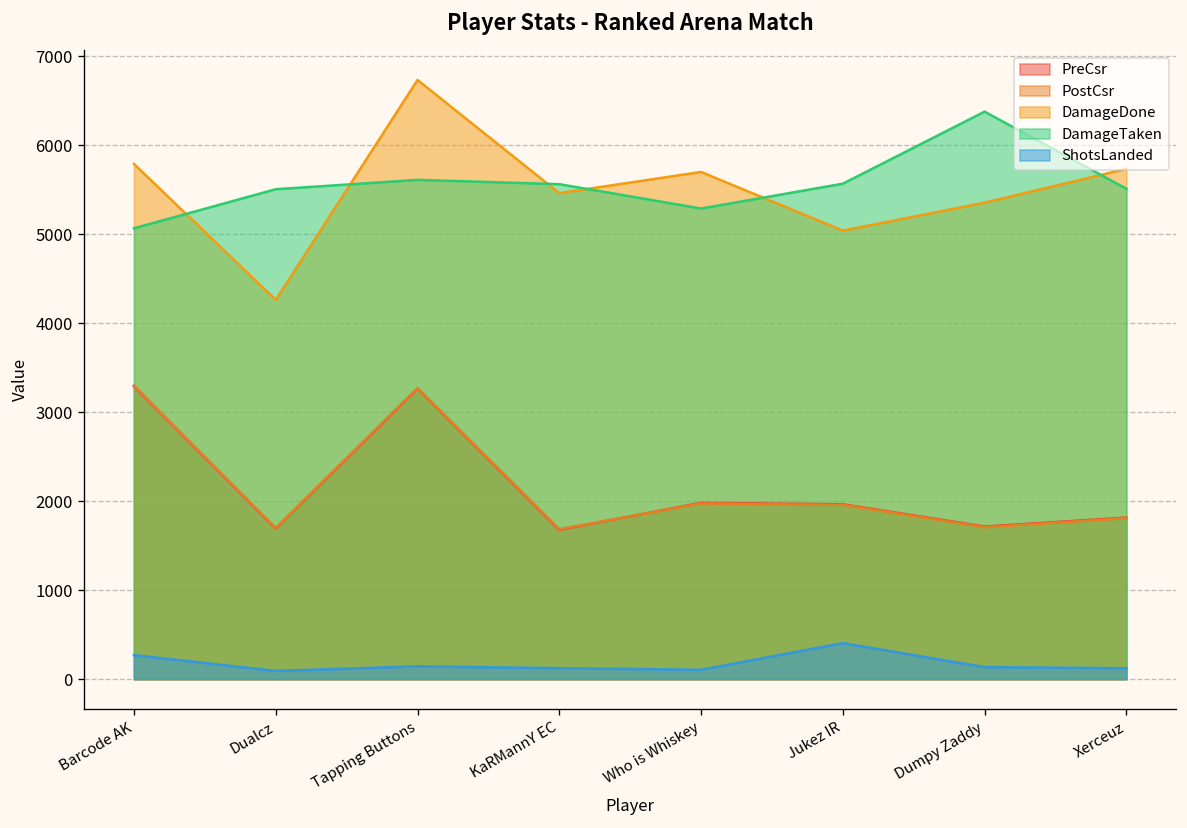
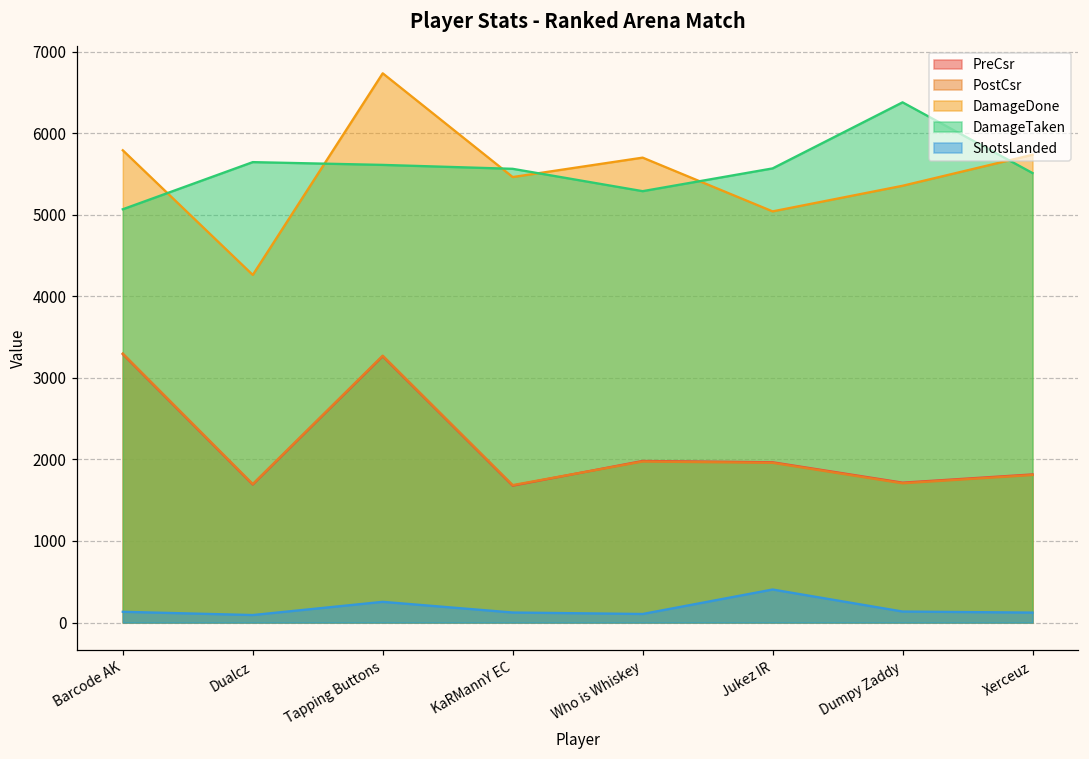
ShotsLanded, Barcode AK: 300 -> 100
DamageTaken, Dualcz: 5500 -> 5600
ShotsLanded, Tapping Buttons: 100 -> 300
